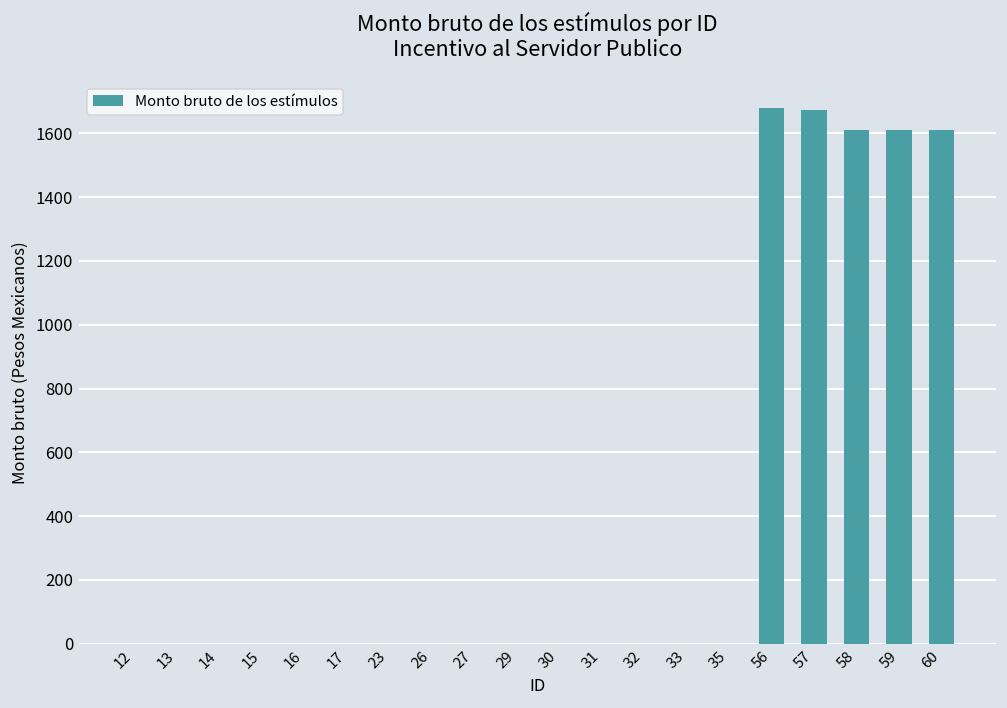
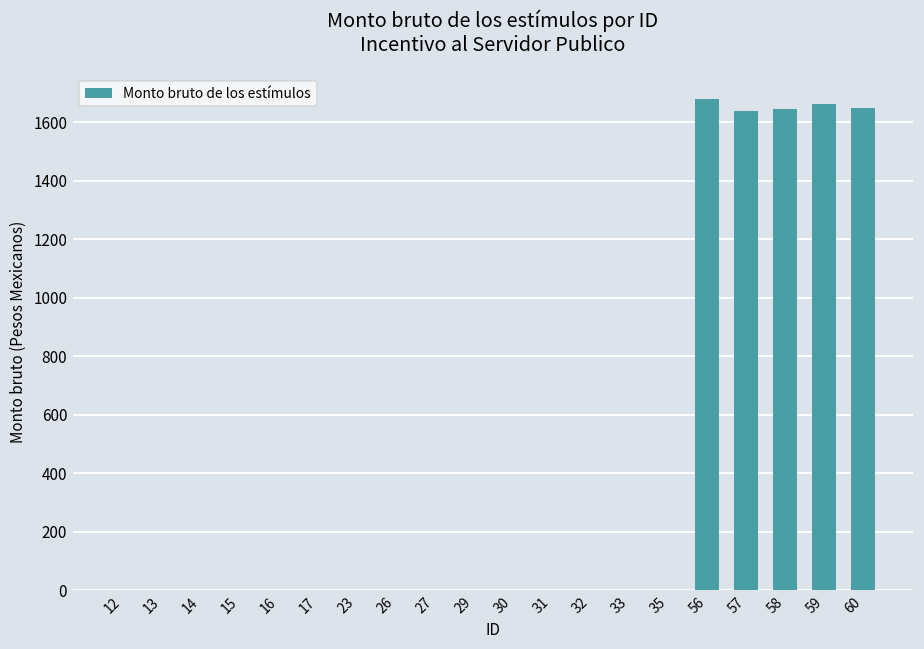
57: 1670 -> 1640
58: 1610 -> 1640
59: 1610 -> 1660
60: 1610 -> 1650
